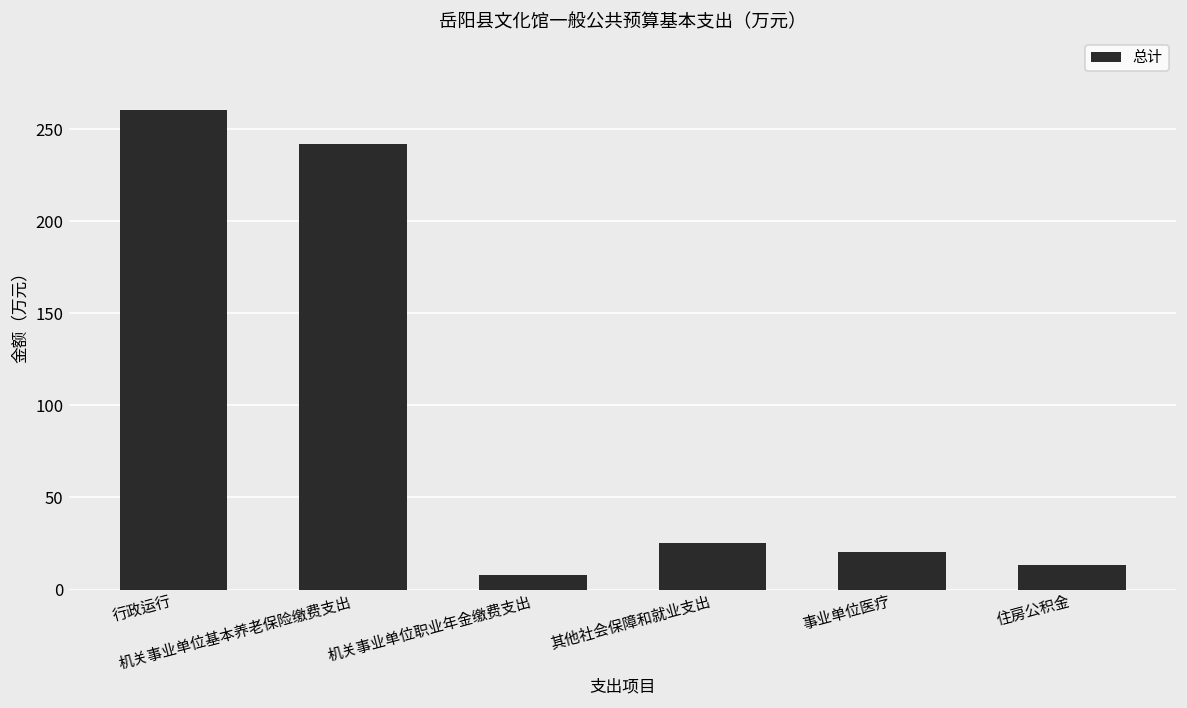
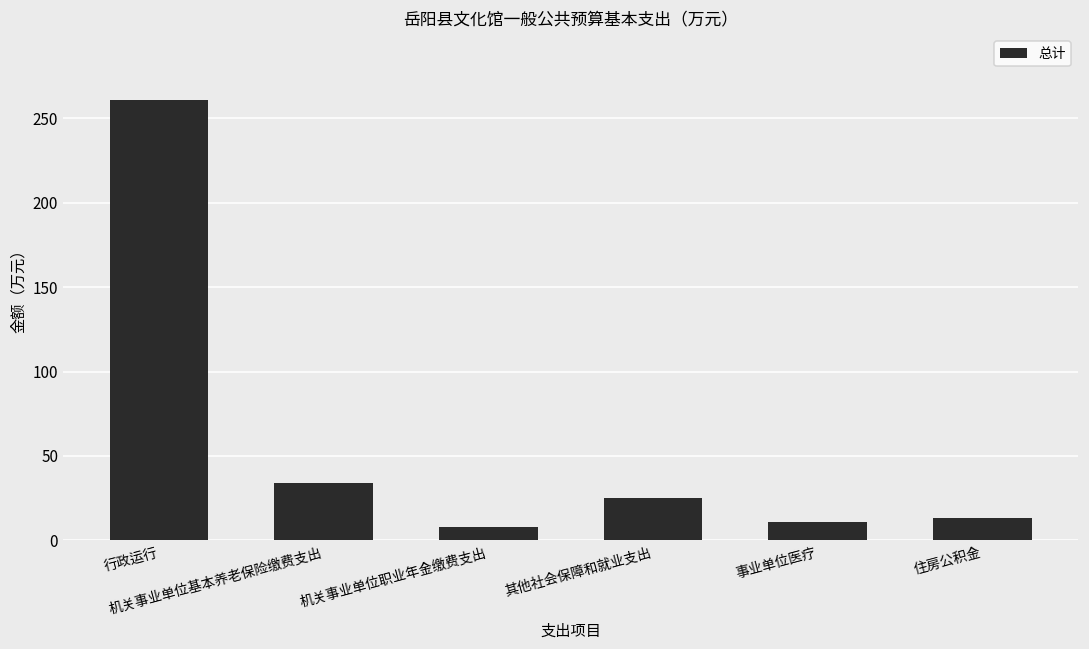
机关事业单位基本养老保险缴费支出: 242 -> 34
事业单位医疗: 20 -> 11
